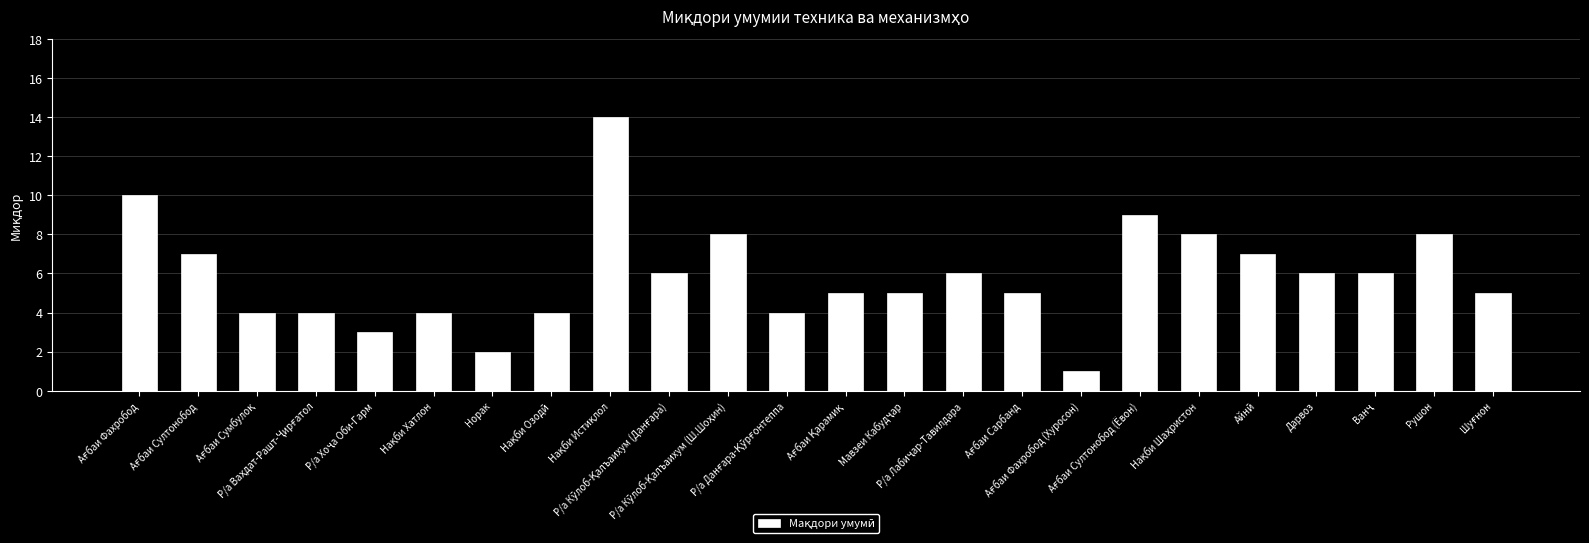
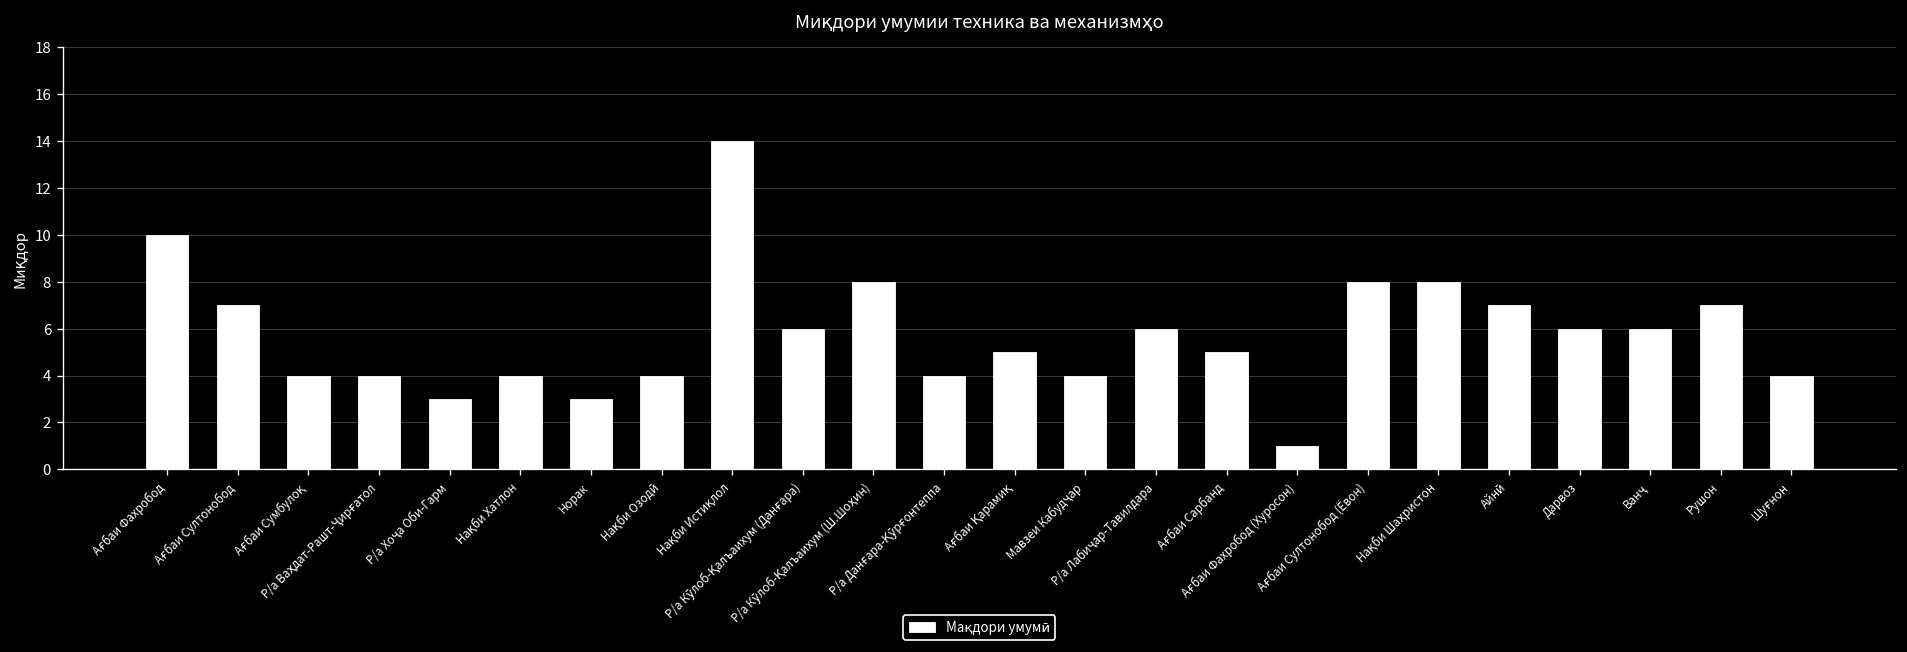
Норак: 2 -> 3
Мавзеи Кабудҷар: 5 -> 4
Ағбаи Султонобод (Ёвон): 9 -> 8
Рушон: 8 -> 7
Шуғнон: 5 -> 4
